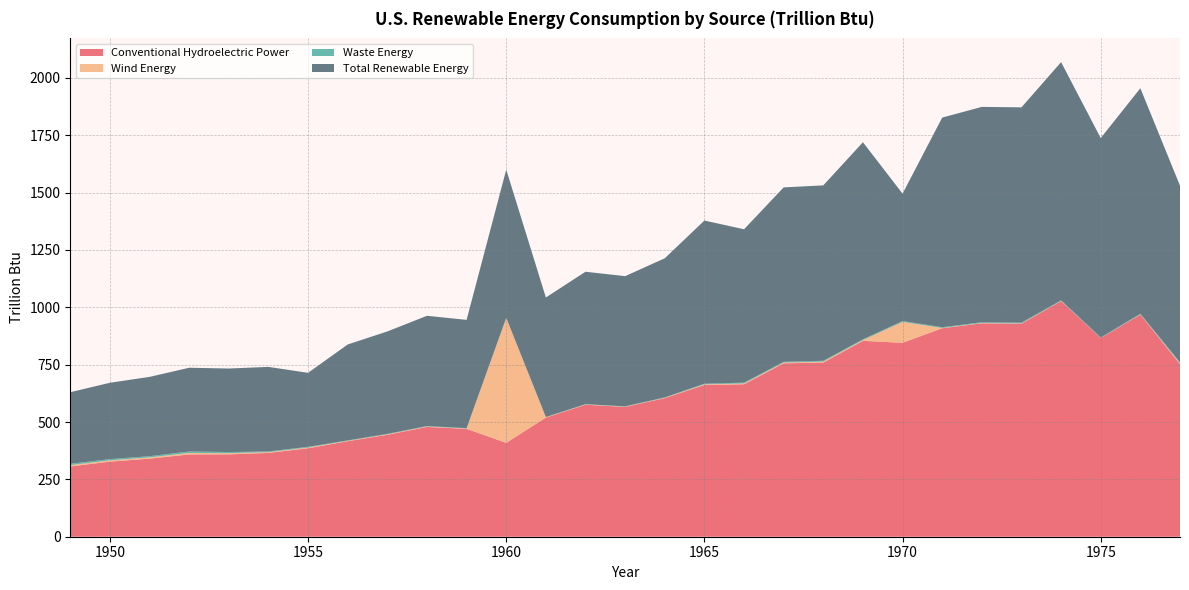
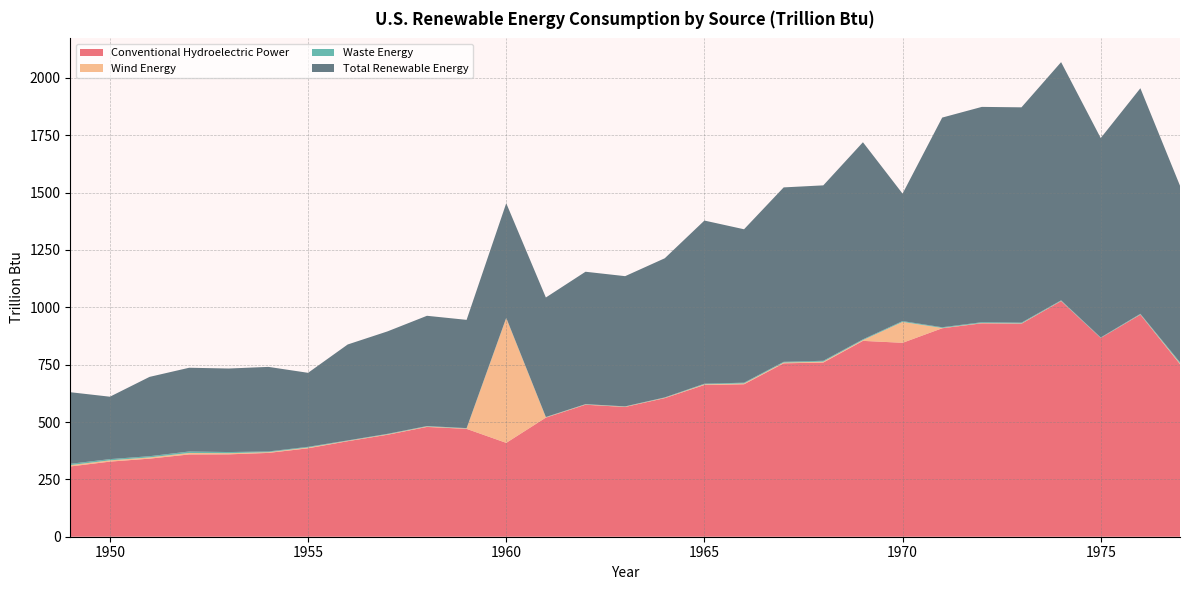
Total Renewable Energy, 1950: 330 -> 270
Total Renewable Energy, 1960: 650 -> 500
